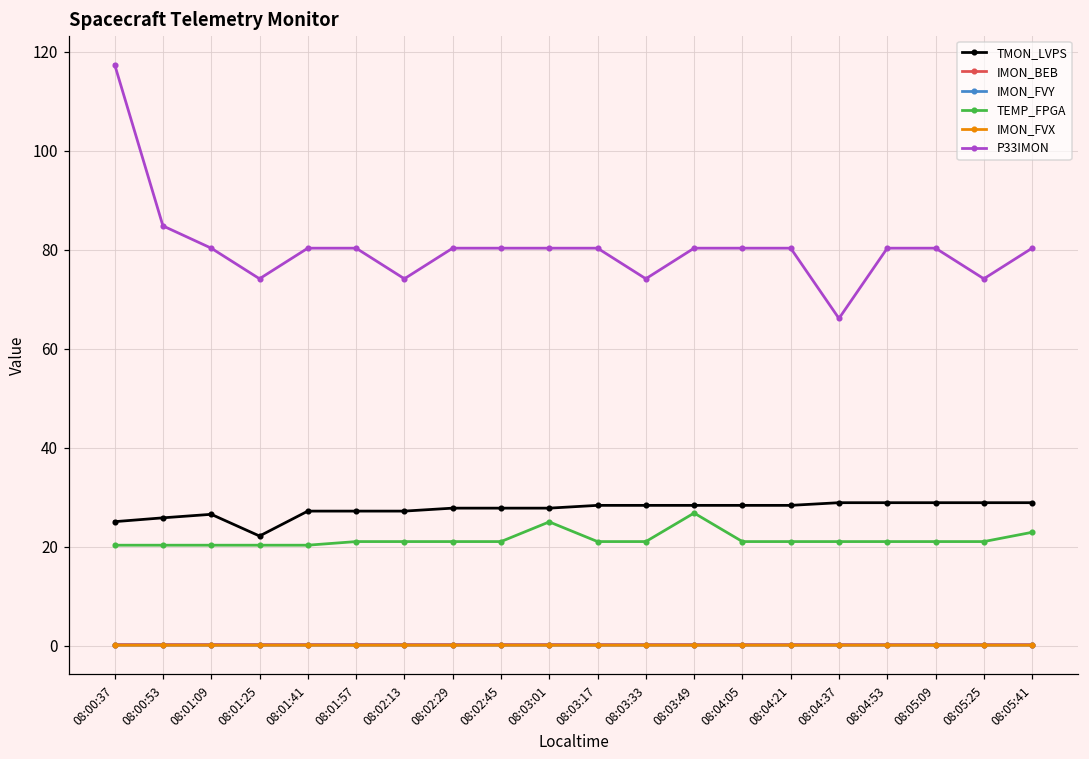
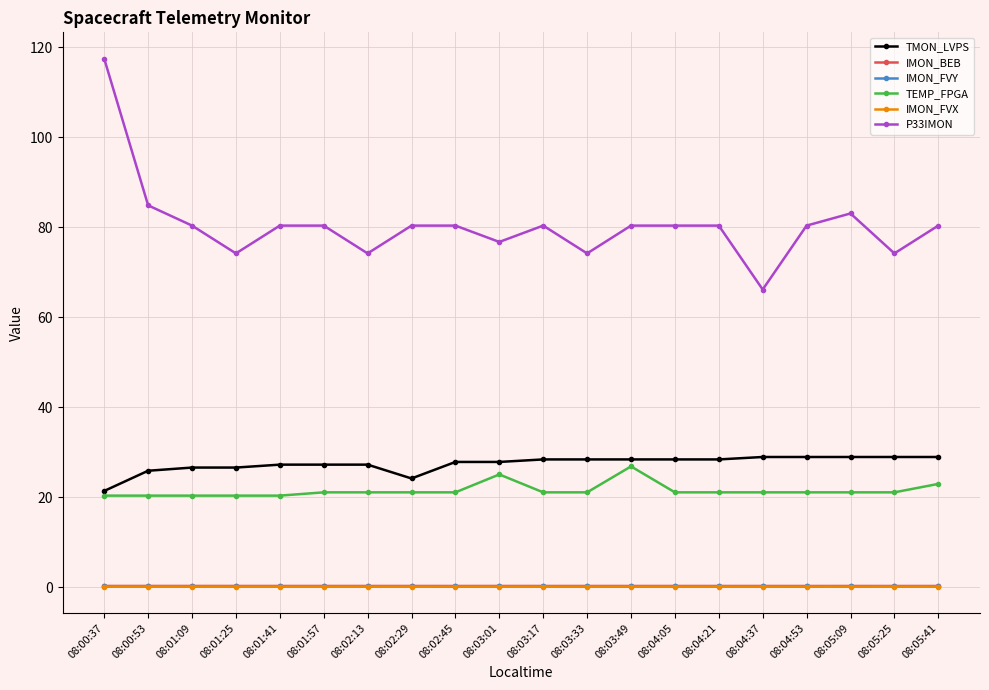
TMON_LVPS, 08:00:37: 25 -> 21
TMON_LVPS, 08:01:25: 22 -> 27
TMON_LVPS, 08:02:29: 28 -> 24
P33IMON, 08:03:01: 80 -> 77
P33IMON, 08:05:09: 80 -> 83
